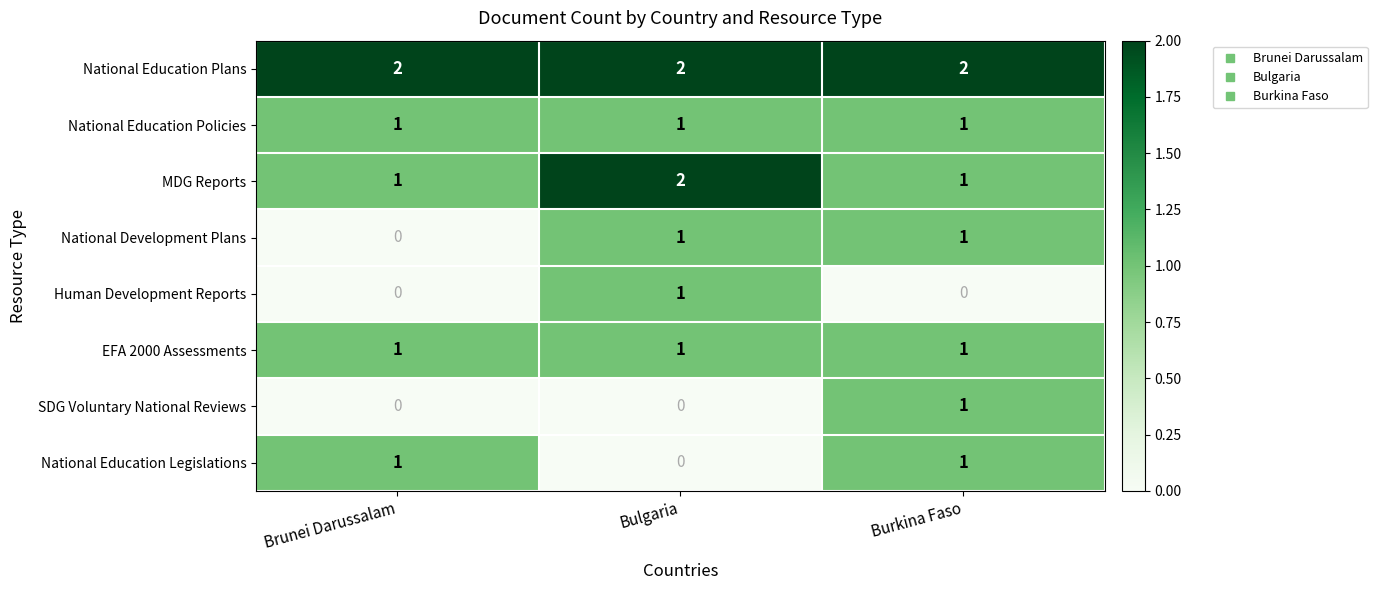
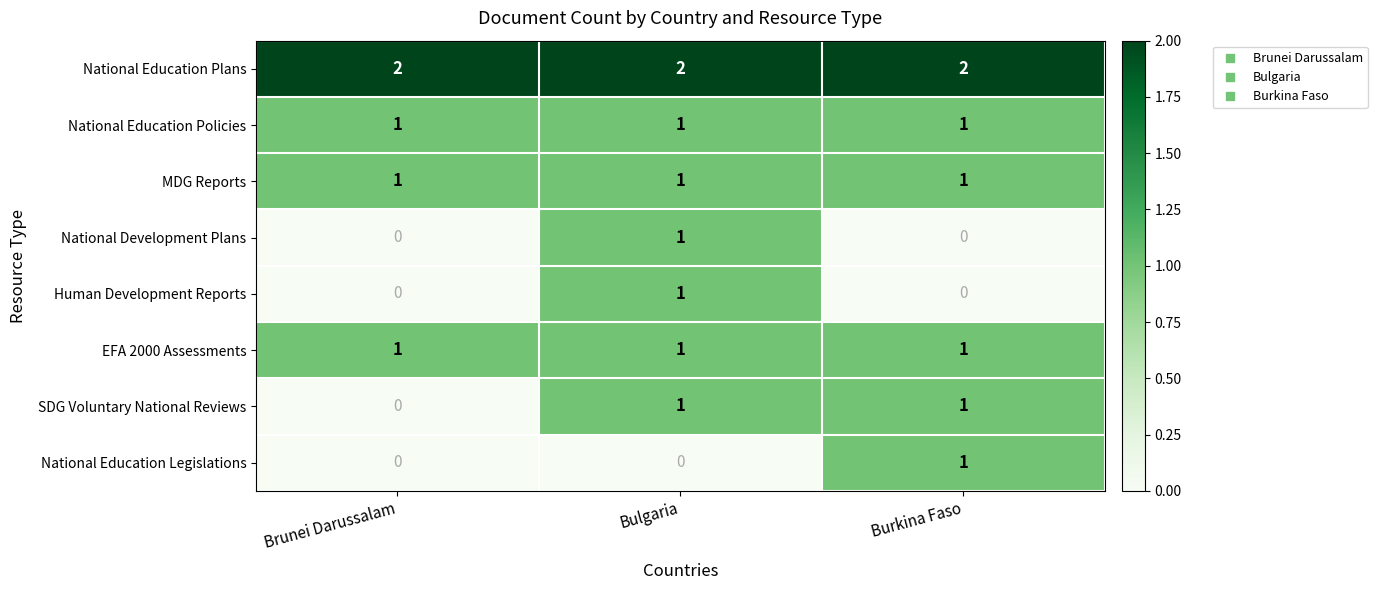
MDG Reports, Bulgaria: 2 -> 1
National Development Plans, Burkina Faso: 1 -> 0
SDG Voluntary National Reviews, Bulgaria: 0 -> 1
National Education Legislations, Brunei Darussalam: 1 -> 0
